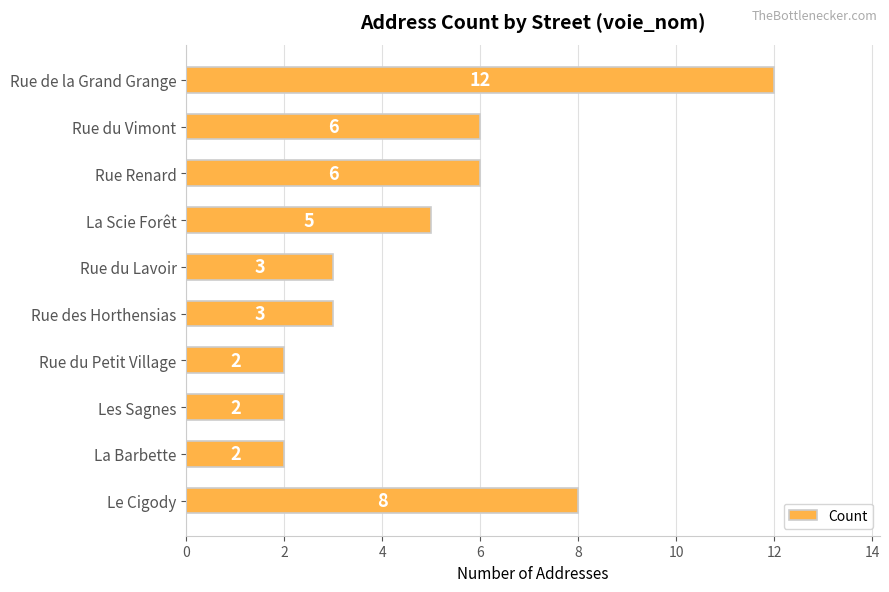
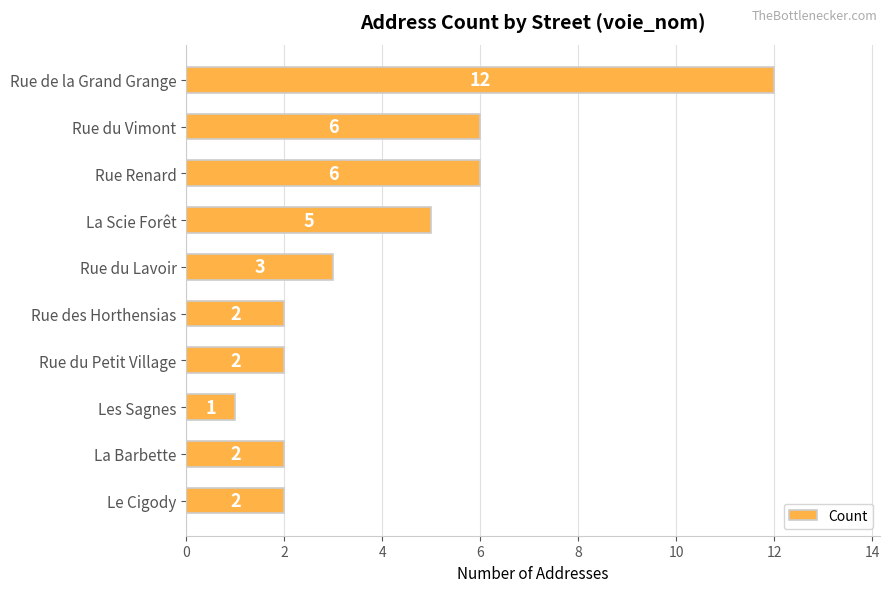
Rue des Horthensias: 3 -> 2
Les Sagnes: 2 -> 1
Le Cigody: 8 -> 2
